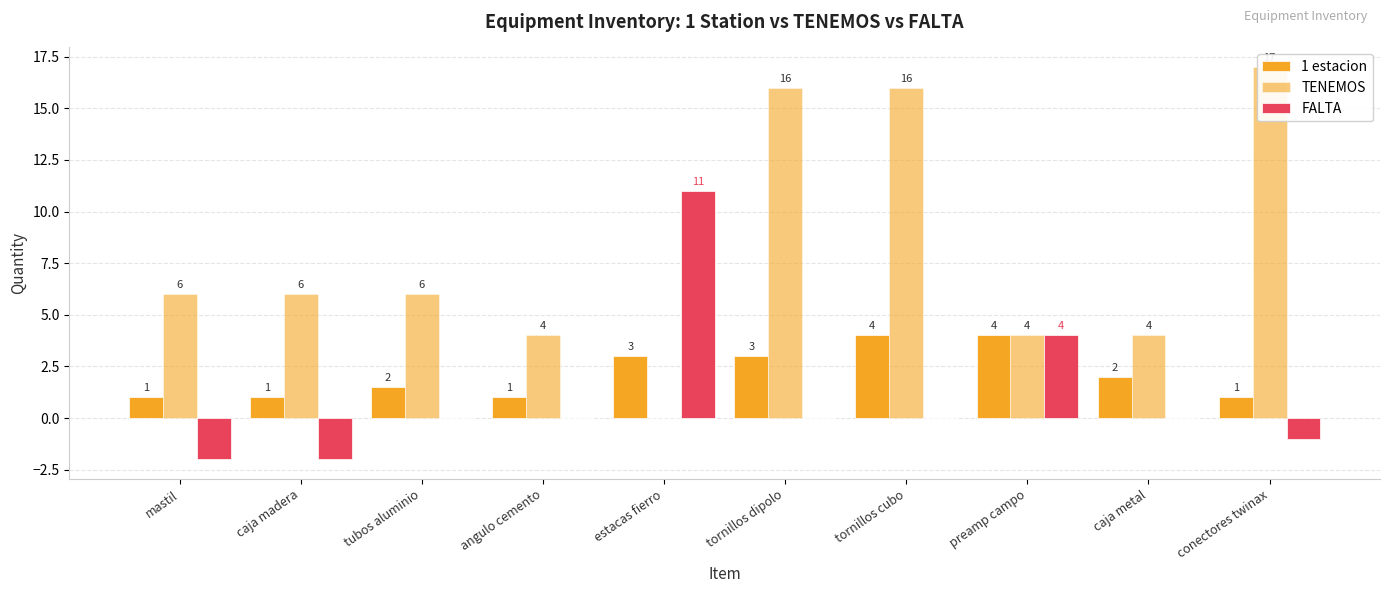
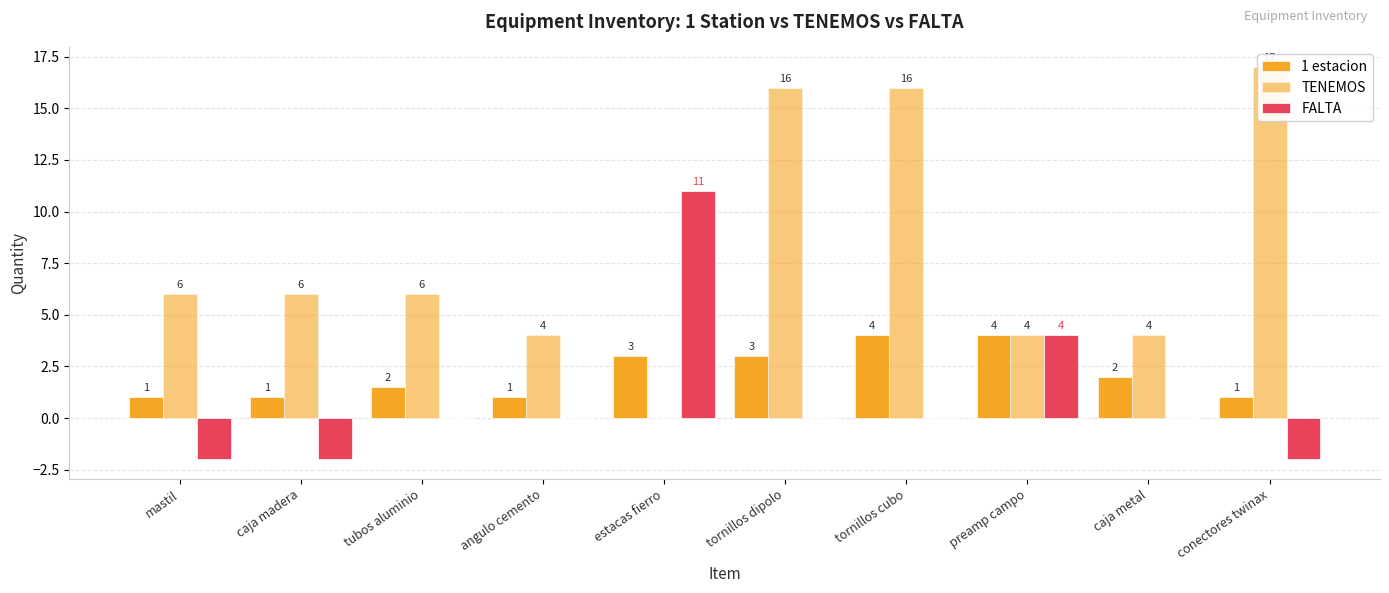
FALTA, conectores twinax: -1 -> -2
